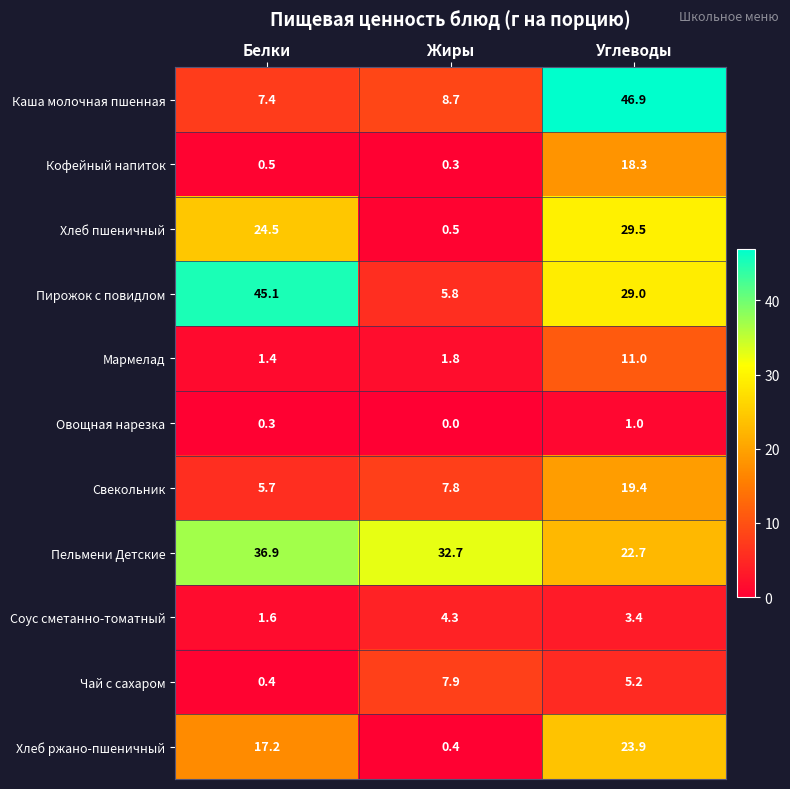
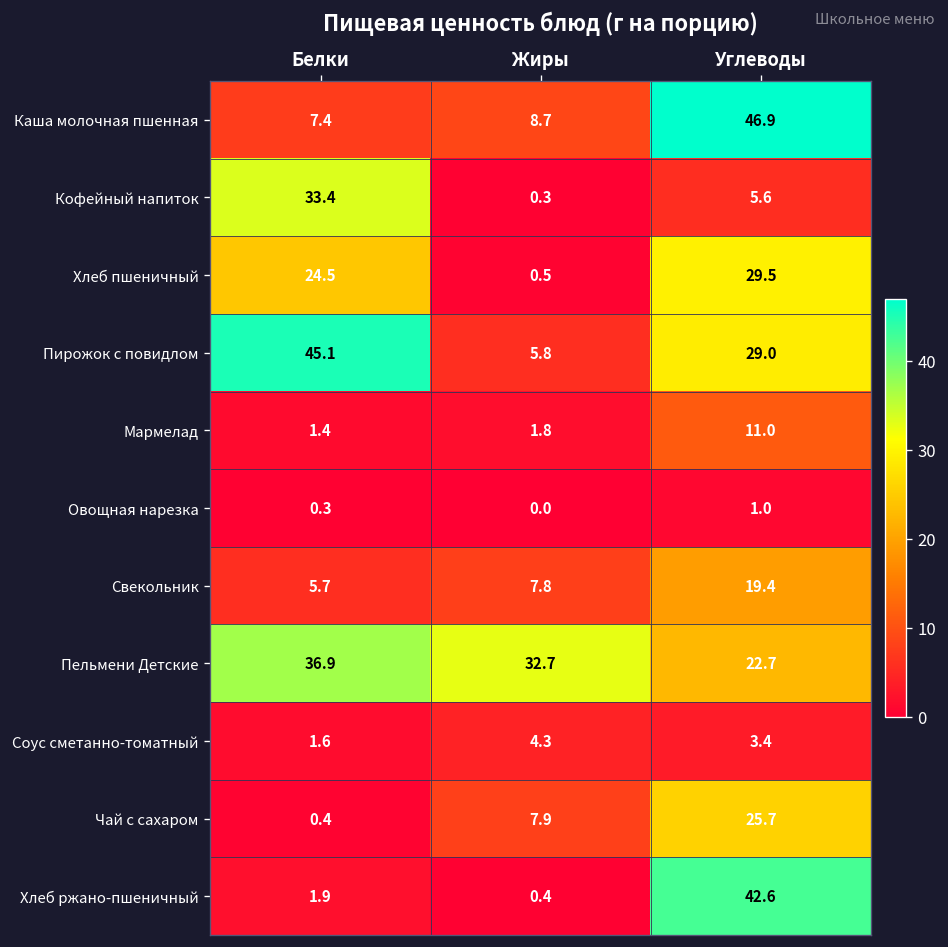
Кофейный напиток, Белки: 0.5 -> 33.4
Кофейный напиток, Углеводы: 18.3 -> 5.6
Чай с сахаром, Углеводы: 5.2 -> 25.7
Хлеб ржано-пшеничный, Белки: 17.2 -> 1.9
Хлеб ржано-пшеничный, Углеводы: 23.9 -> 42.6
